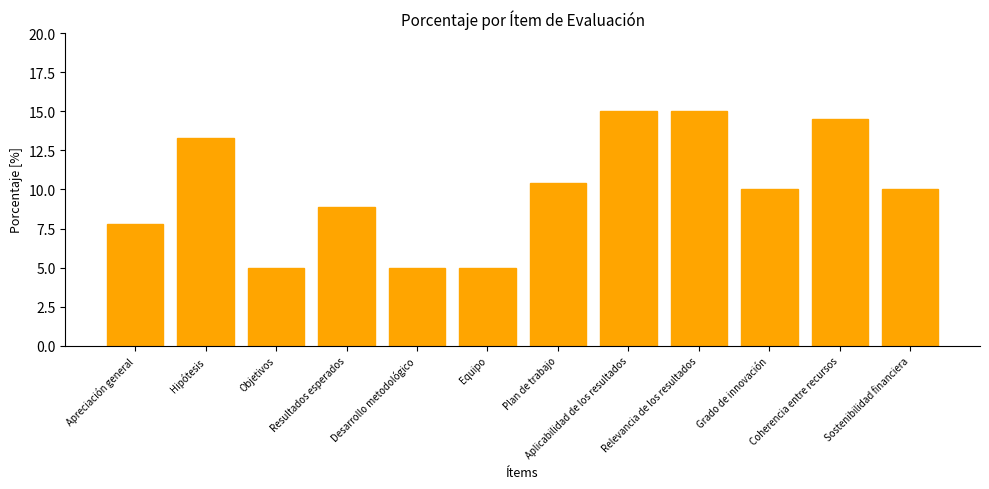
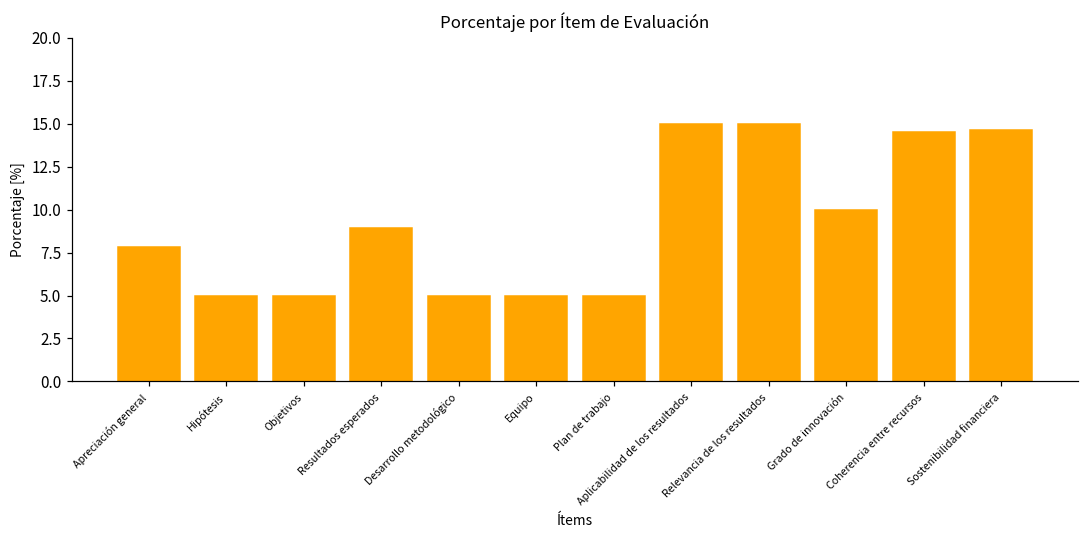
Hipótesis: 13.3 -> 5.0
Plan de trabajo: 10.4 -> 5.0
Sostenibilidad financiera: 10.0 -> 14.6
